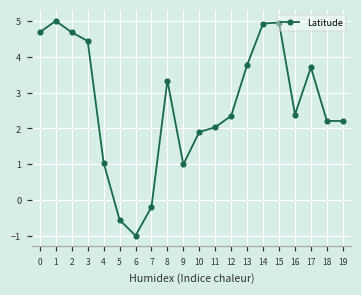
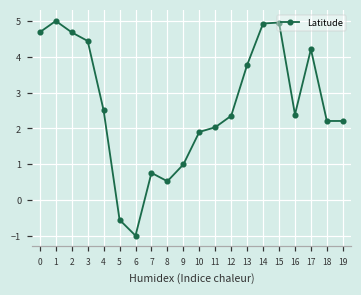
4: 1.0 -> 2.5
7: -0.2 -> 0.8
8: 3.3 -> 0.5
17: 3.7 -> 4.2
